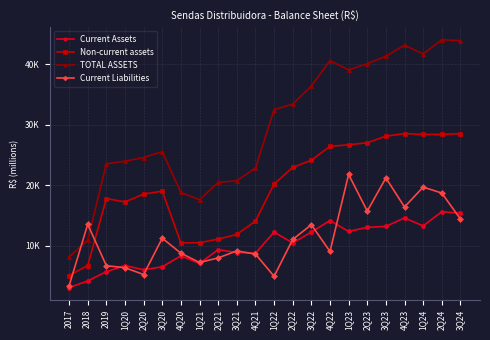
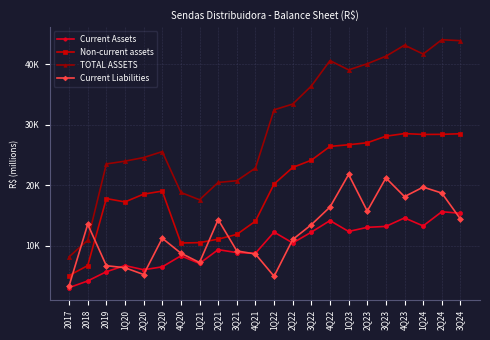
Current Liabilities, 2Q21: 8000 -> 14000
Current Liabilities, 4Q22: 9000 -> 16000
Current Liabilities, 4Q23: 16000 -> 18000
